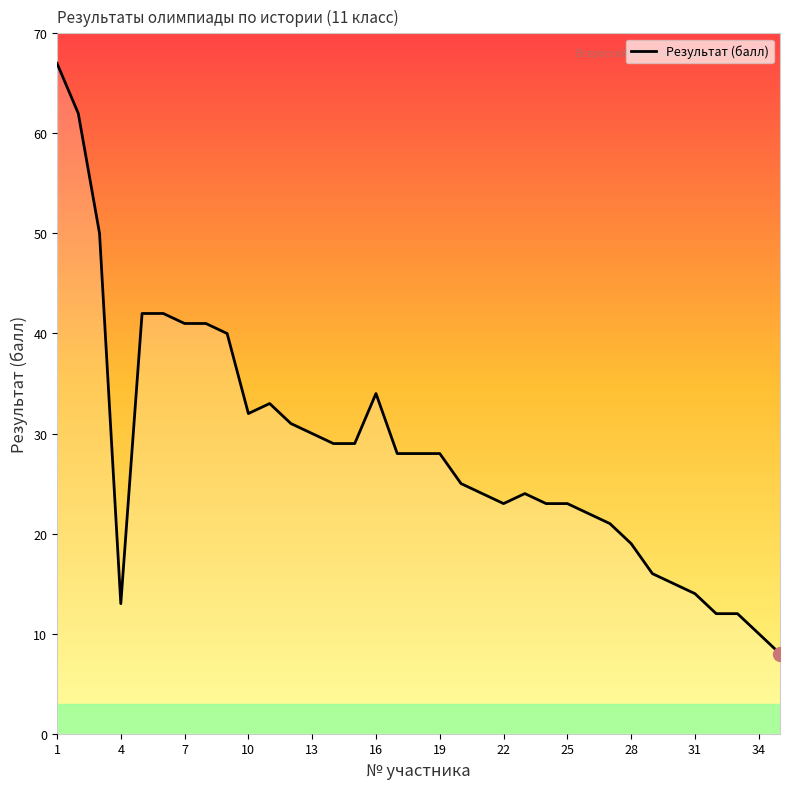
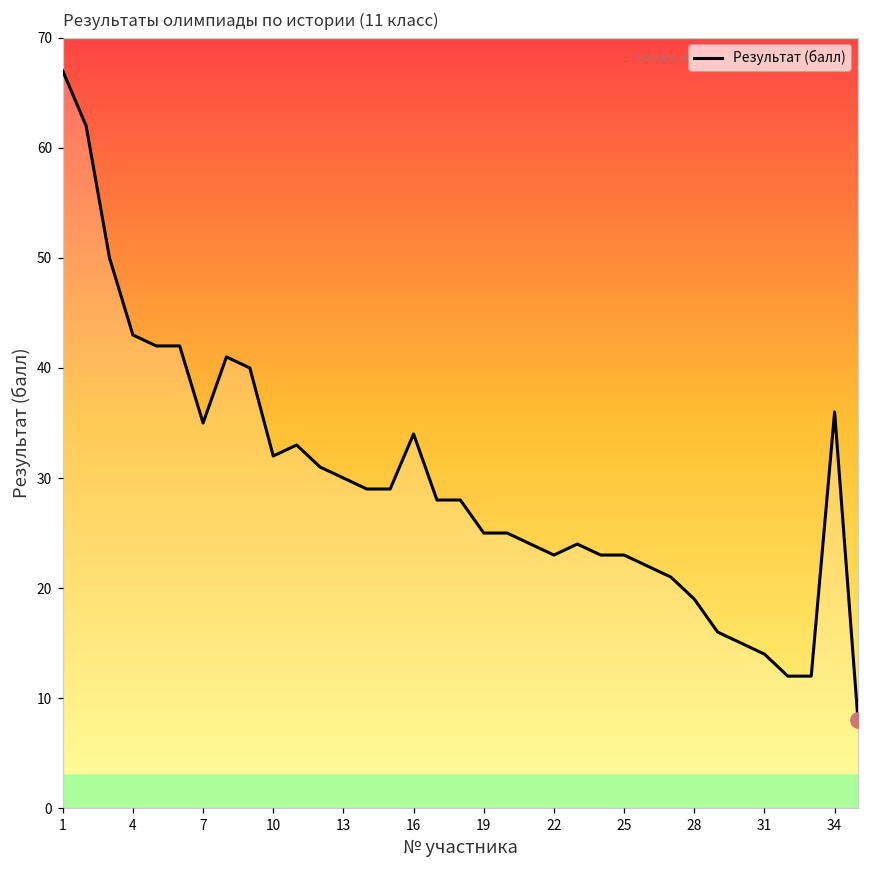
Результат (балл), 4: 13 -> 43
Результат (балл), 7: 41 -> 35
Результат (балл), 19: 28 -> 25
Результат (балл), 34: 10 -> 36
